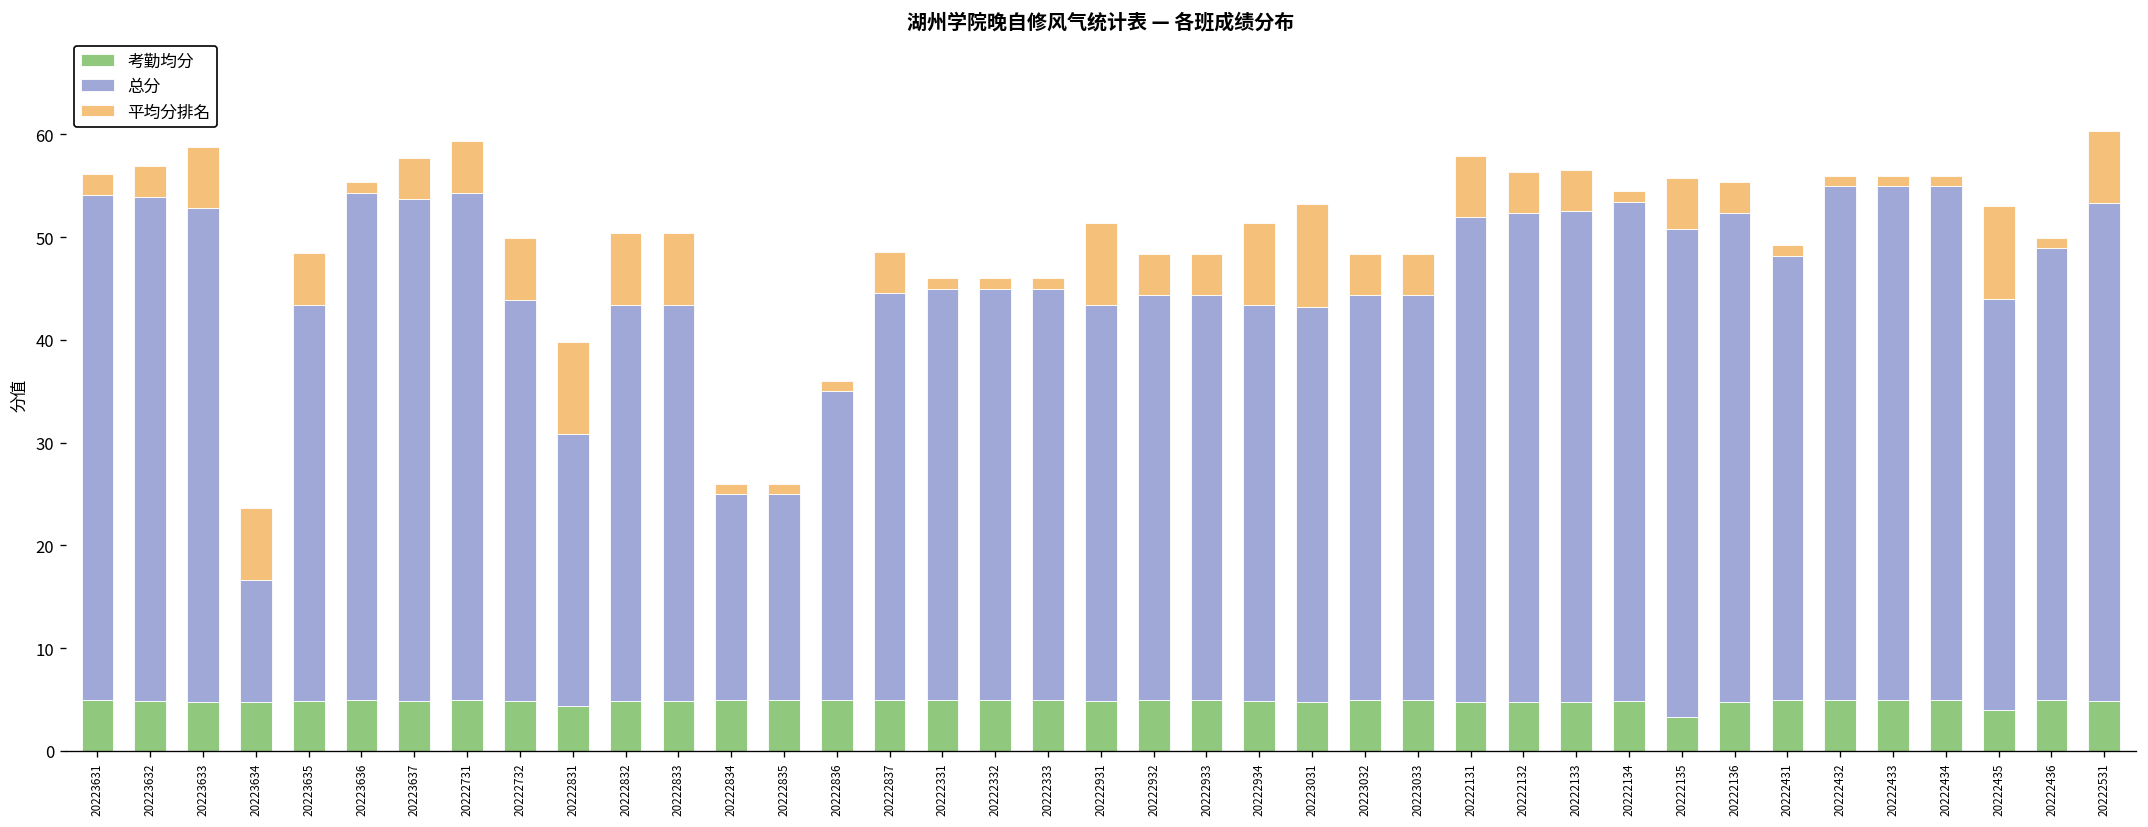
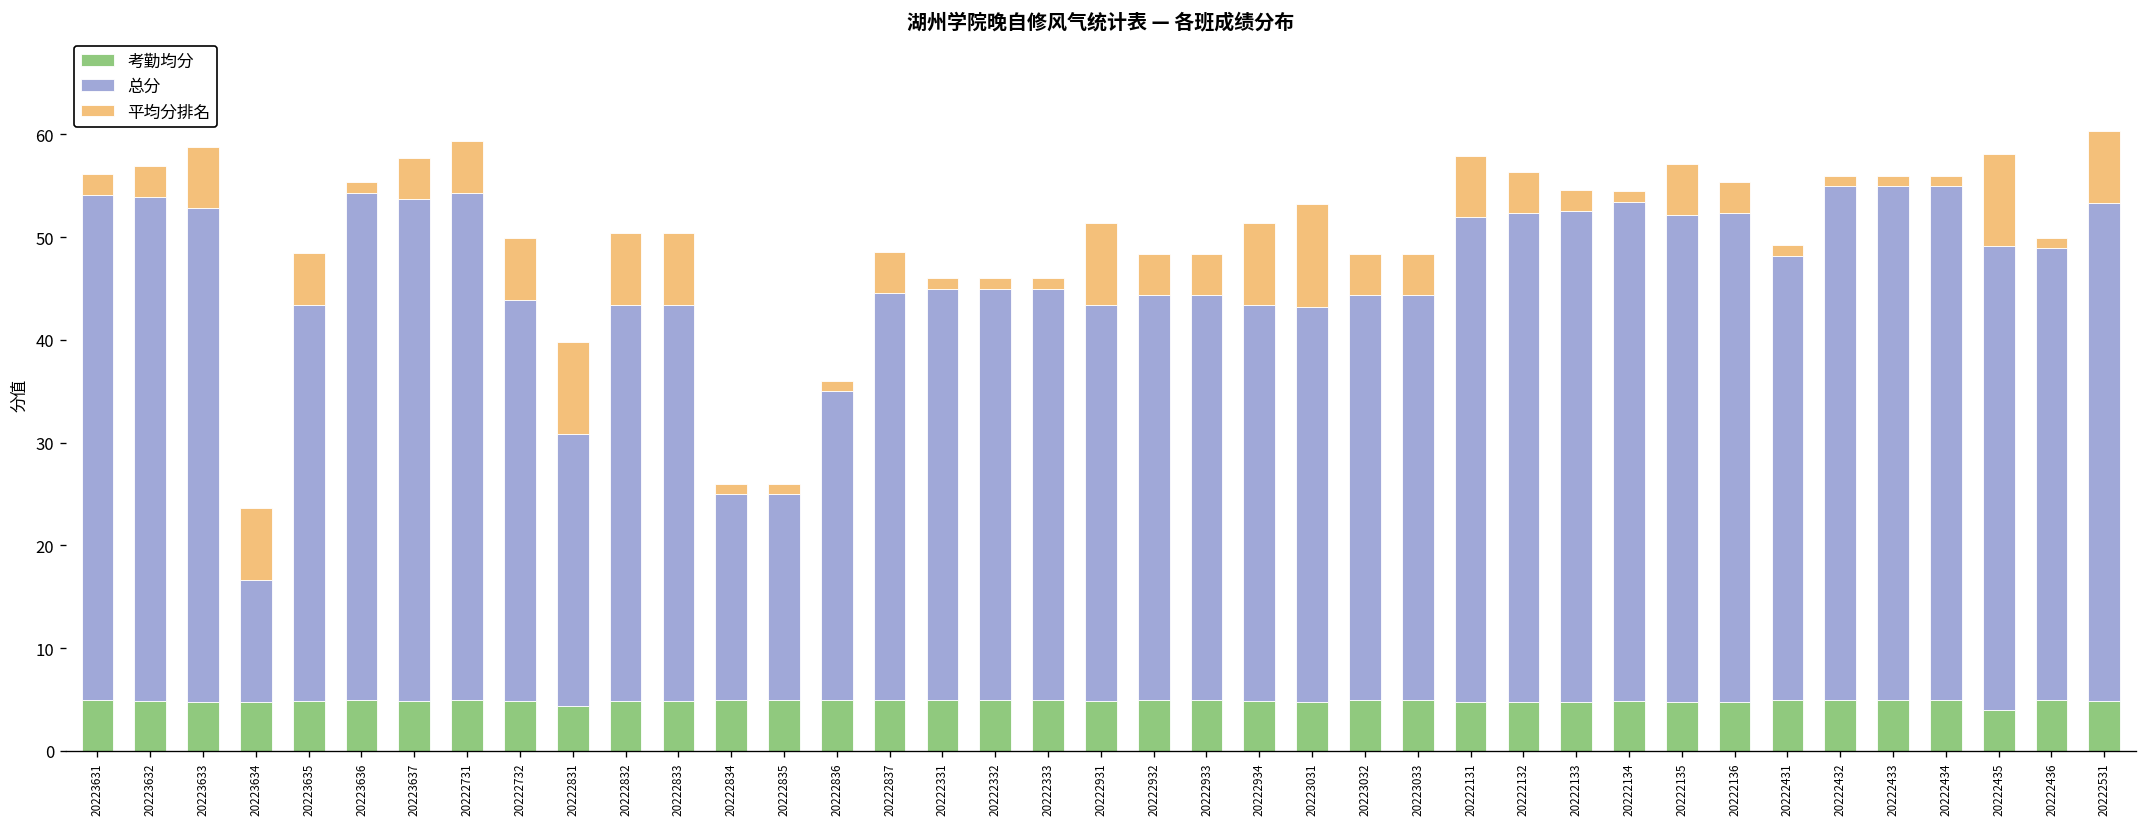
平均分排名, 20222133: 4 -> 2
考勤均分, 20222135: 3 -> 5
总分, 20222435: 40 -> 45
